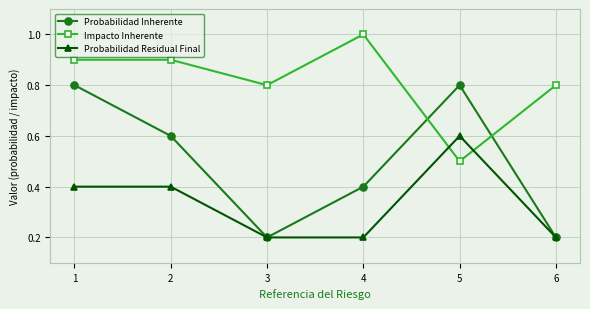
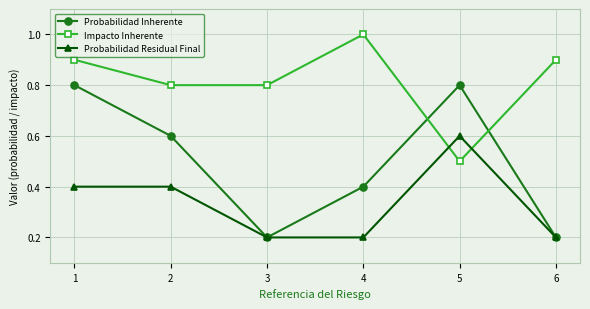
Impacto Inherente, 2: 0.9 -> 0.8
Impacto Inherente, 6: 0.8 -> 0.9
